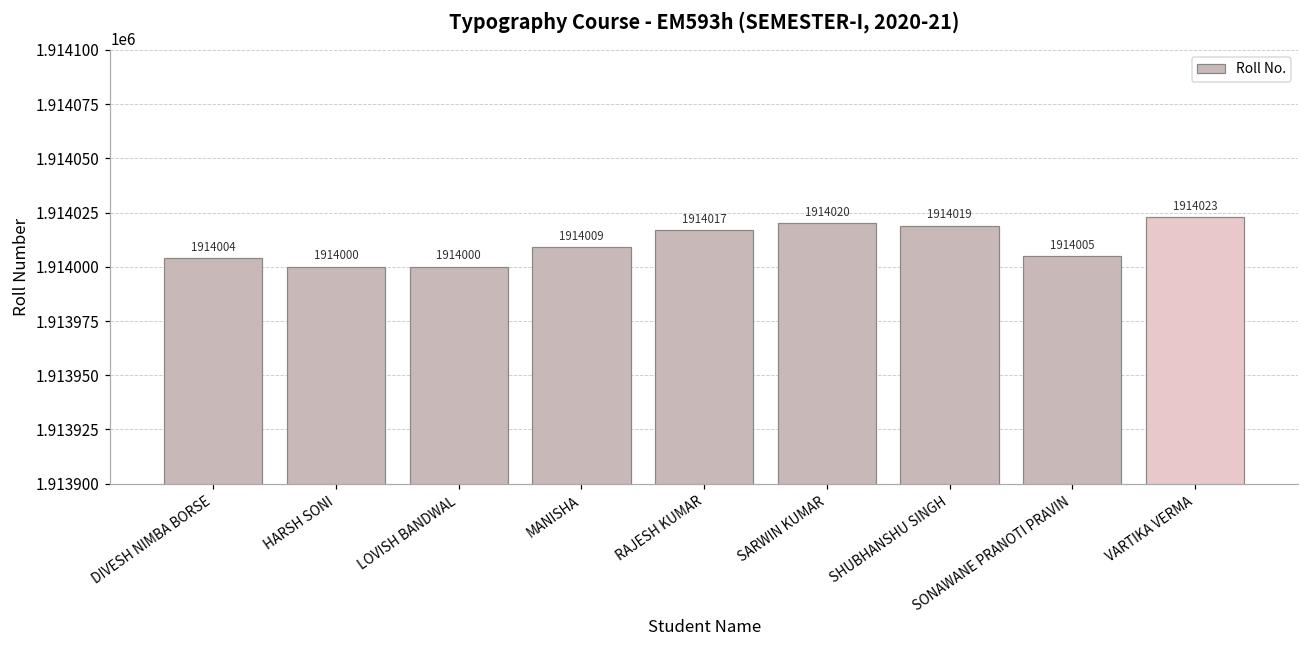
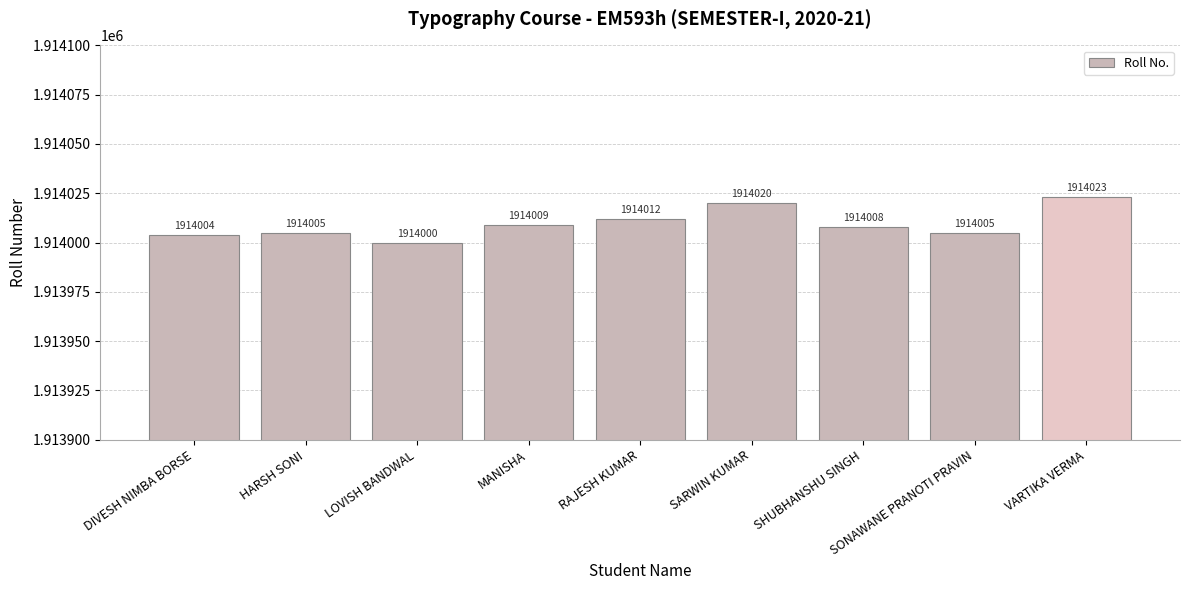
HARSH SONI: 1914000 -> 1914005
RAJESH KUMAR: 1914017 -> 1914012
SHUBHANSHU SINGH: 1914019 -> 1914008
